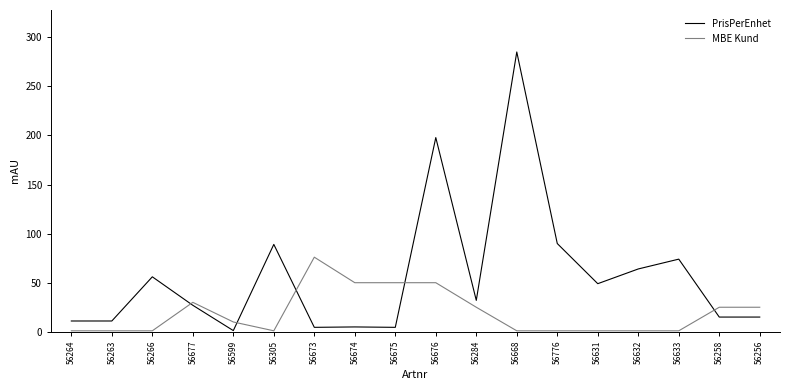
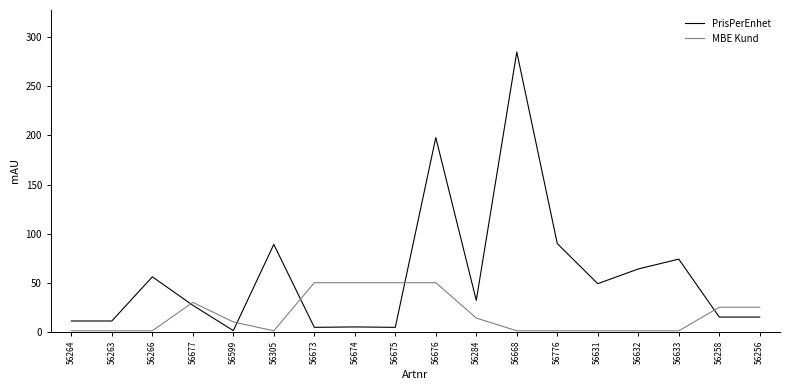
MBE Kund, 56673: 80 -> 50
MBE Kund, 56284: 30 -> 10
